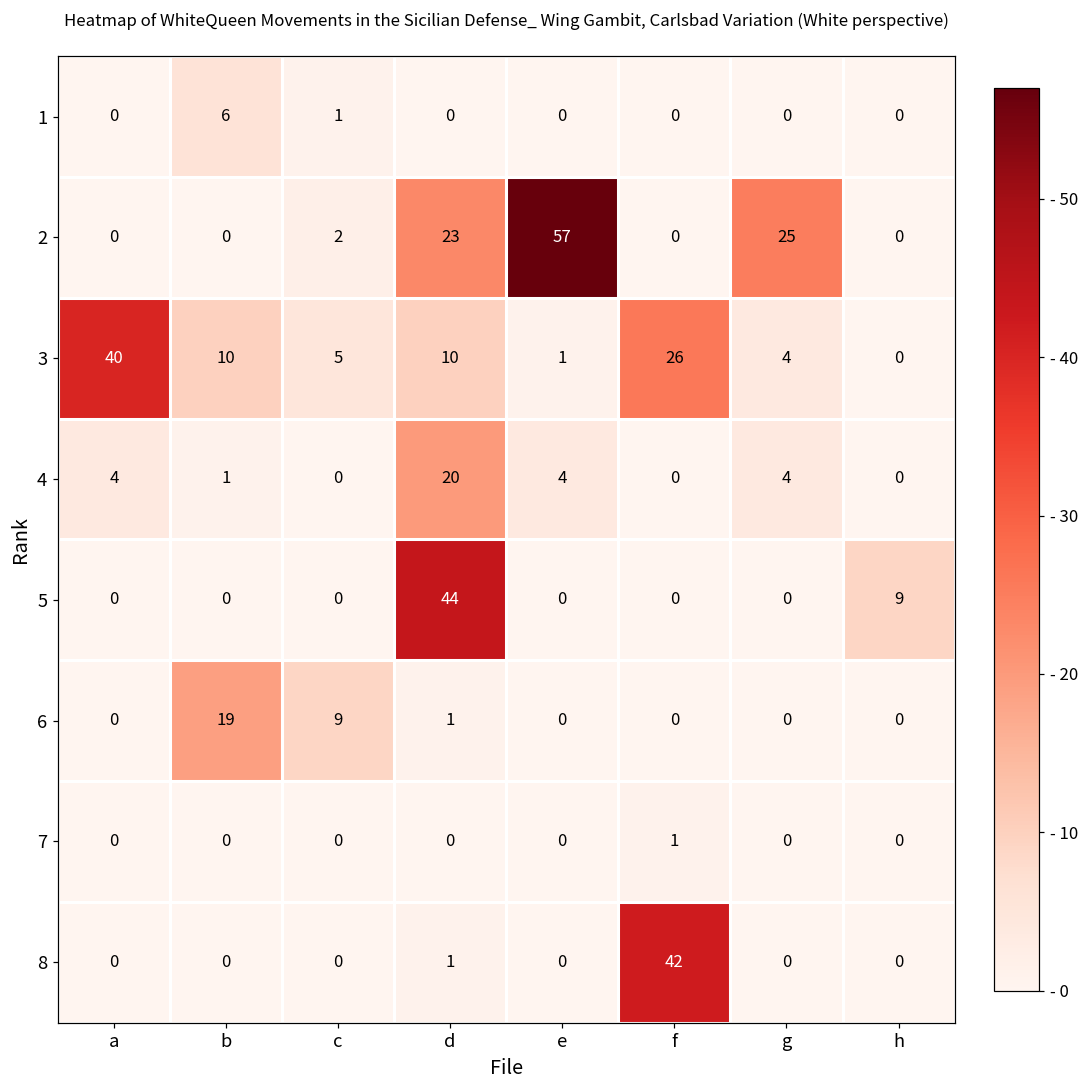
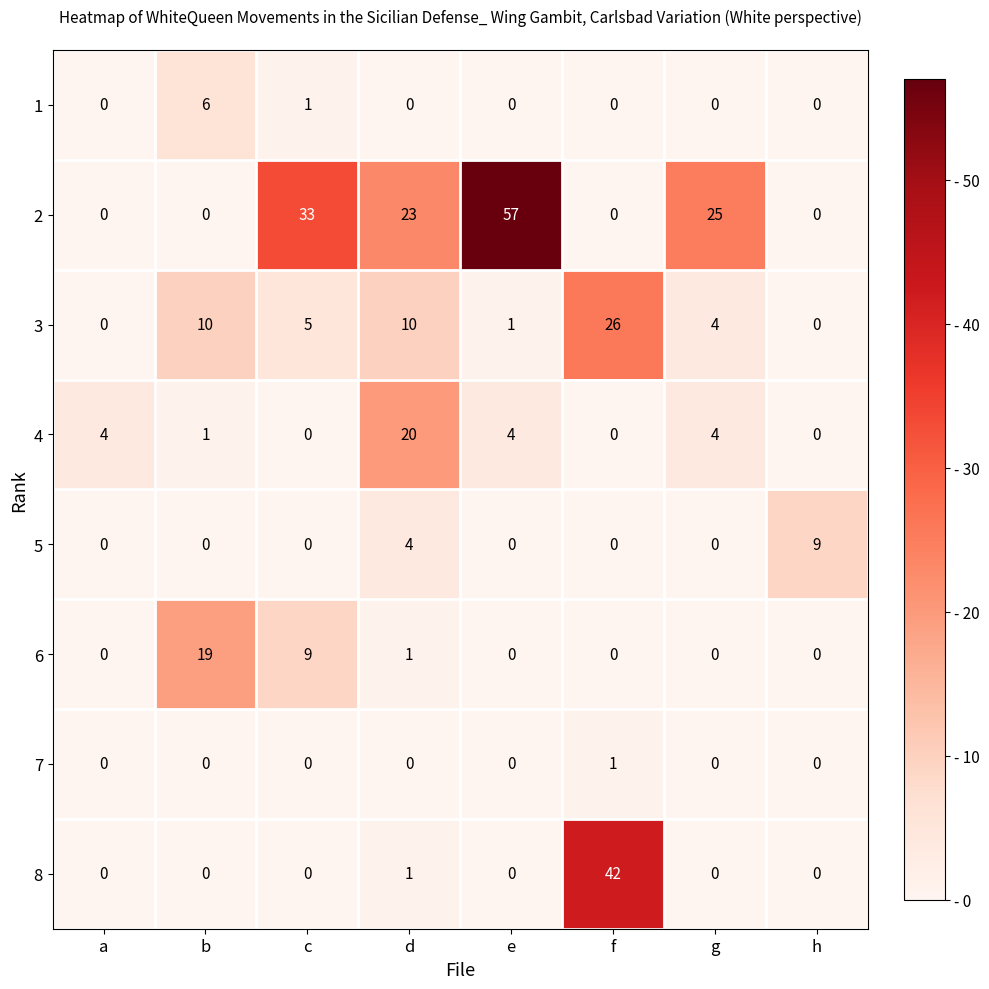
2, c: 2 -> 33
3, a: 40 -> 0
5, d: 44 -> 4
